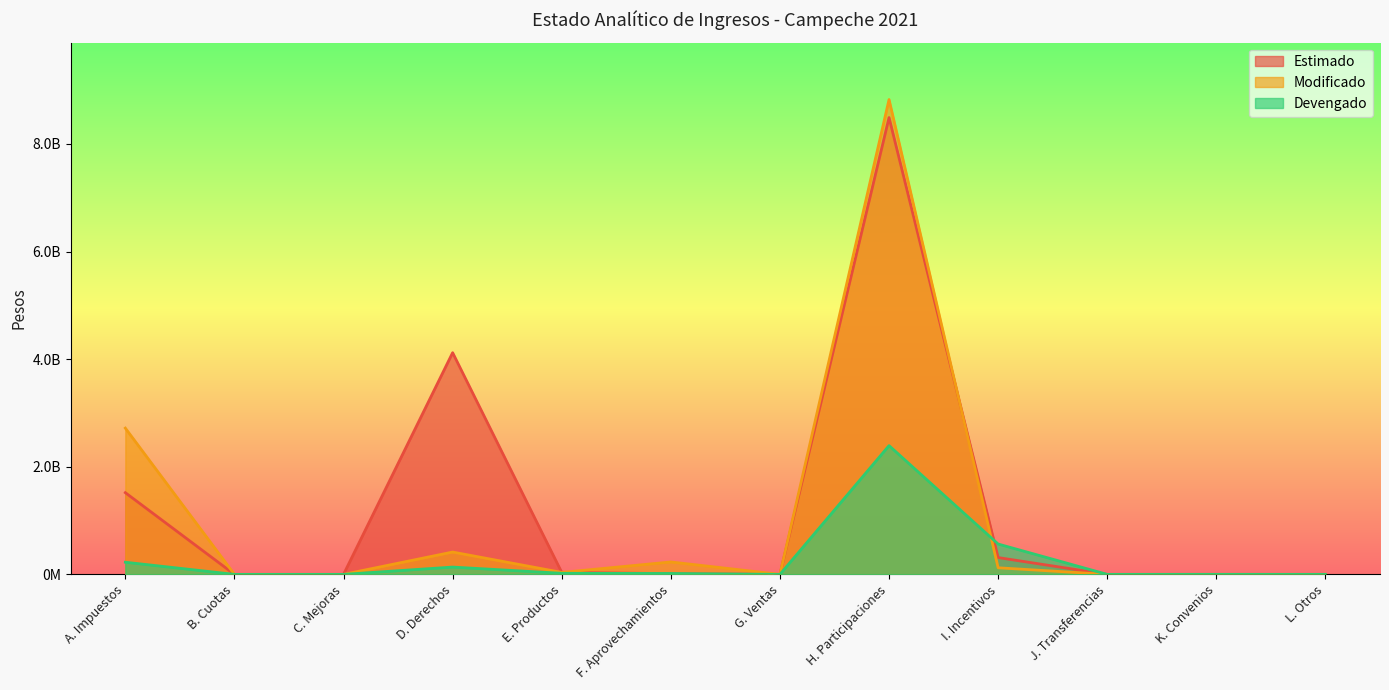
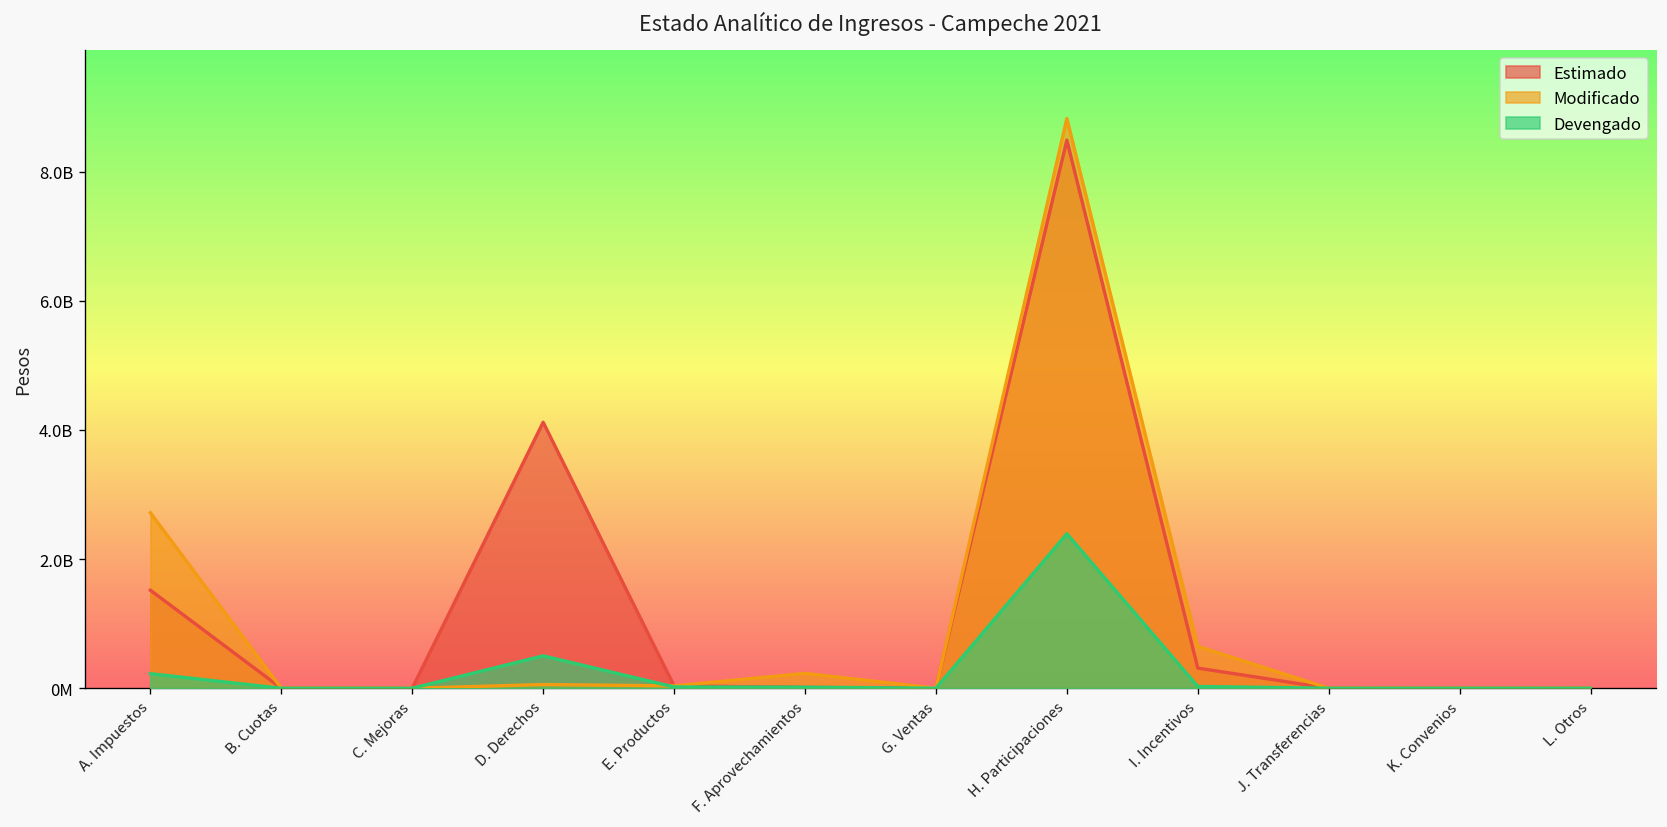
Modificado, D. Derechos: 400000000 -> 100000000
Devengado, D. Derechos: 100000000 -> 500000000
Modificado, I. Incentivos: 100000000 -> 700000000
Devengado, I. Incentivos: 600000000 -> 0
